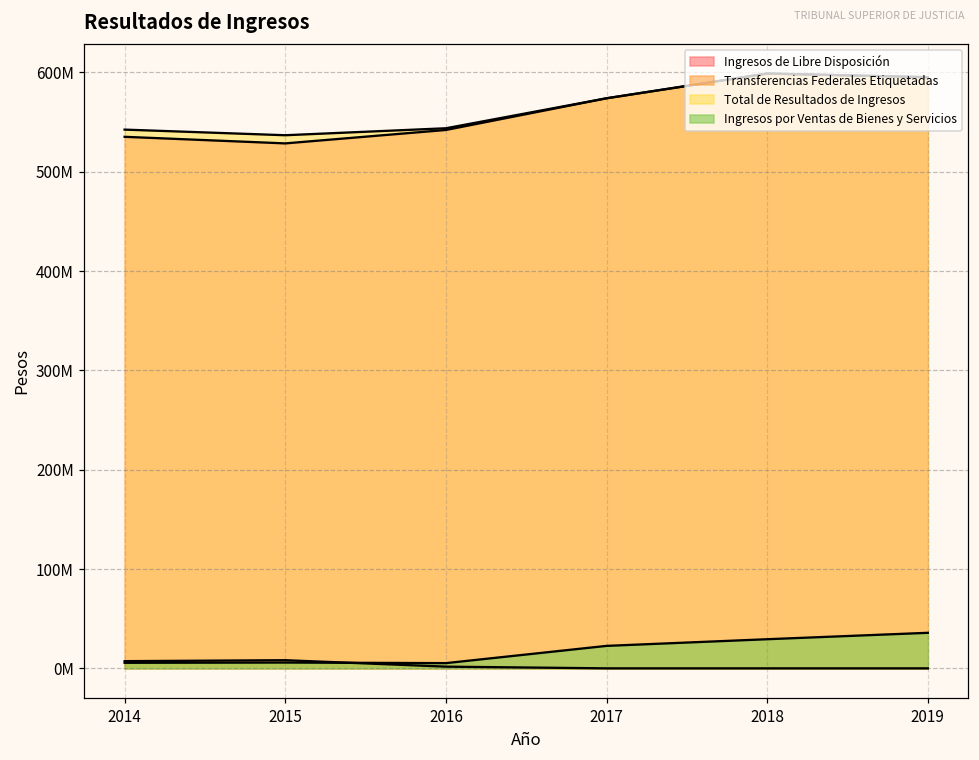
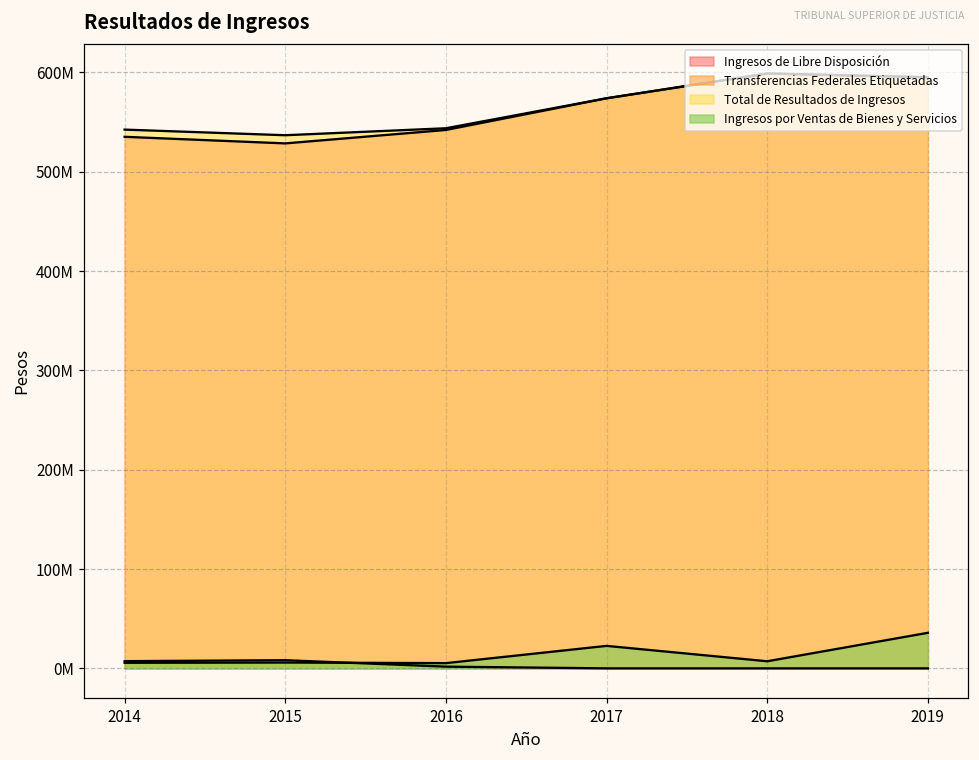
Ingresos por Ventas de Bienes y Servicios, 2018: 30000000 -> 10000000
